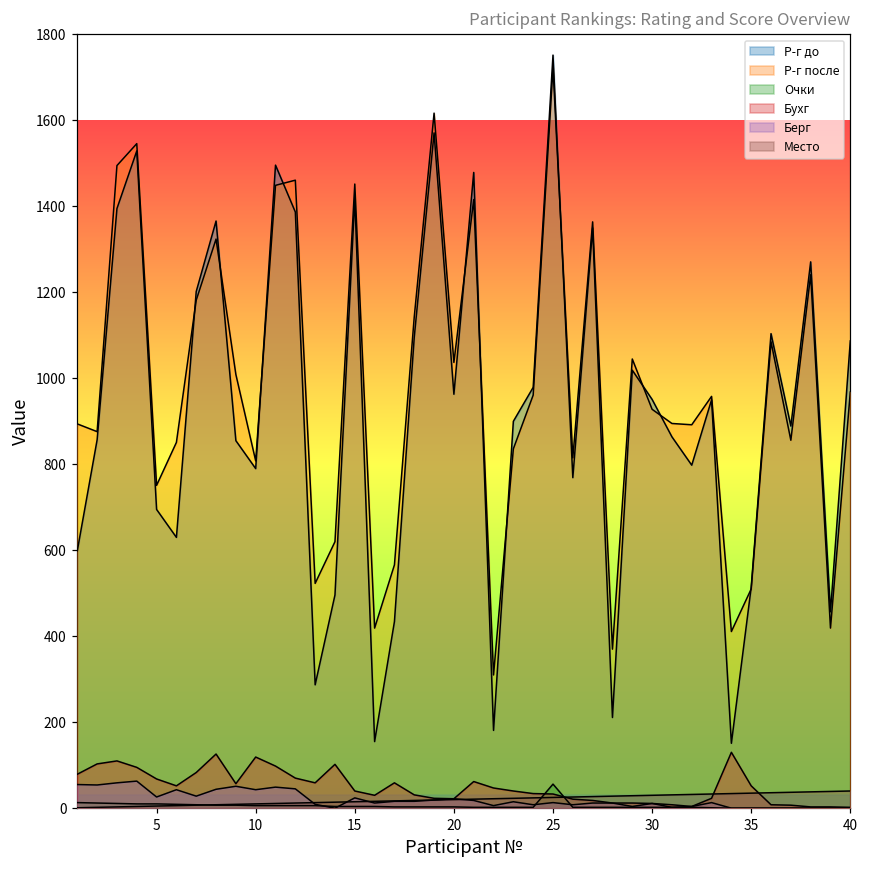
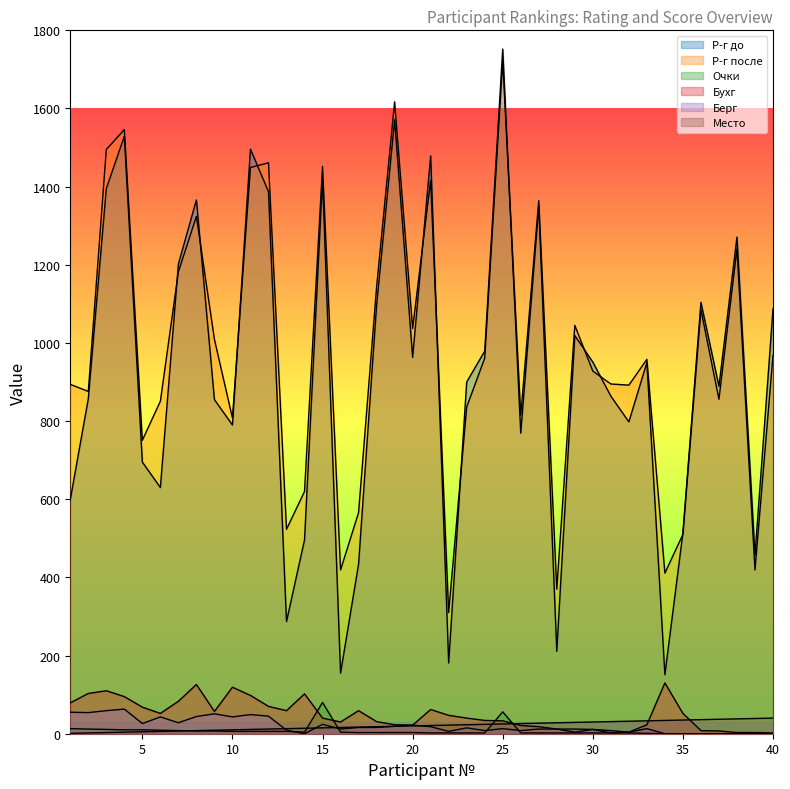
Очки, 15: 0 -> 80
